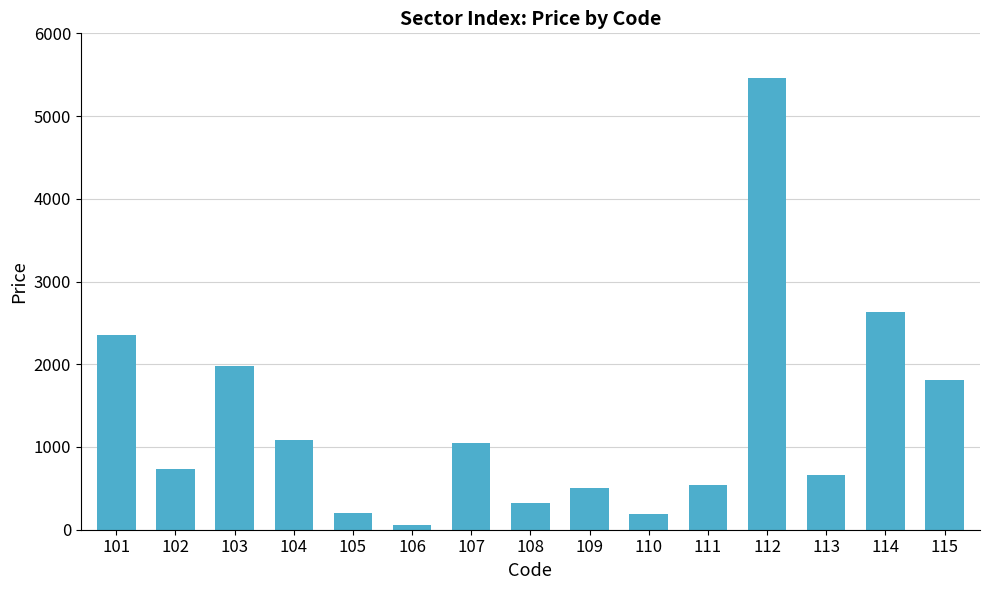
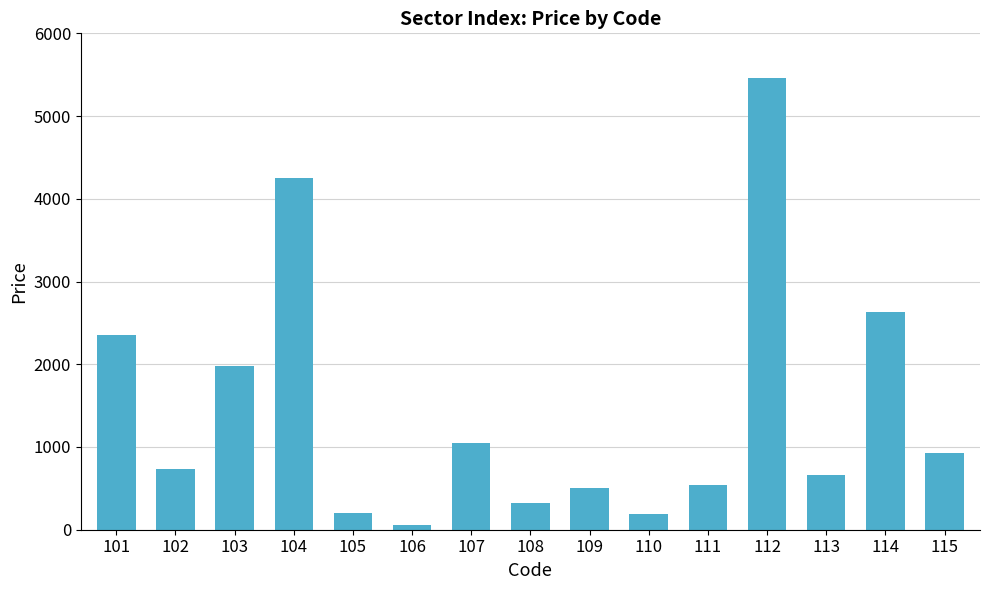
104: 1100 -> 4300
115: 1800 -> 900
